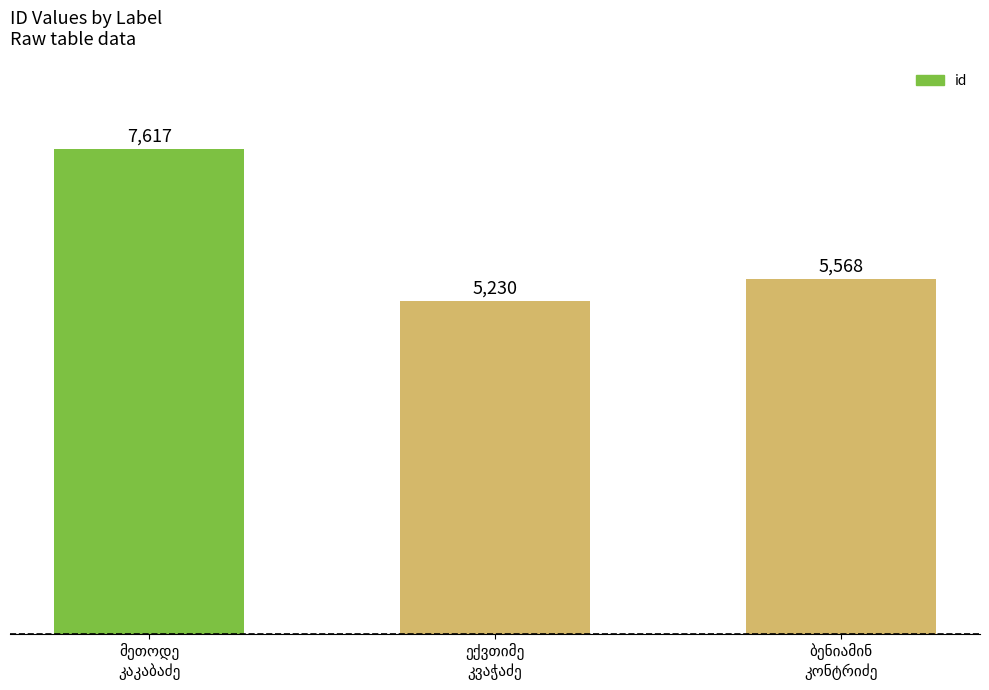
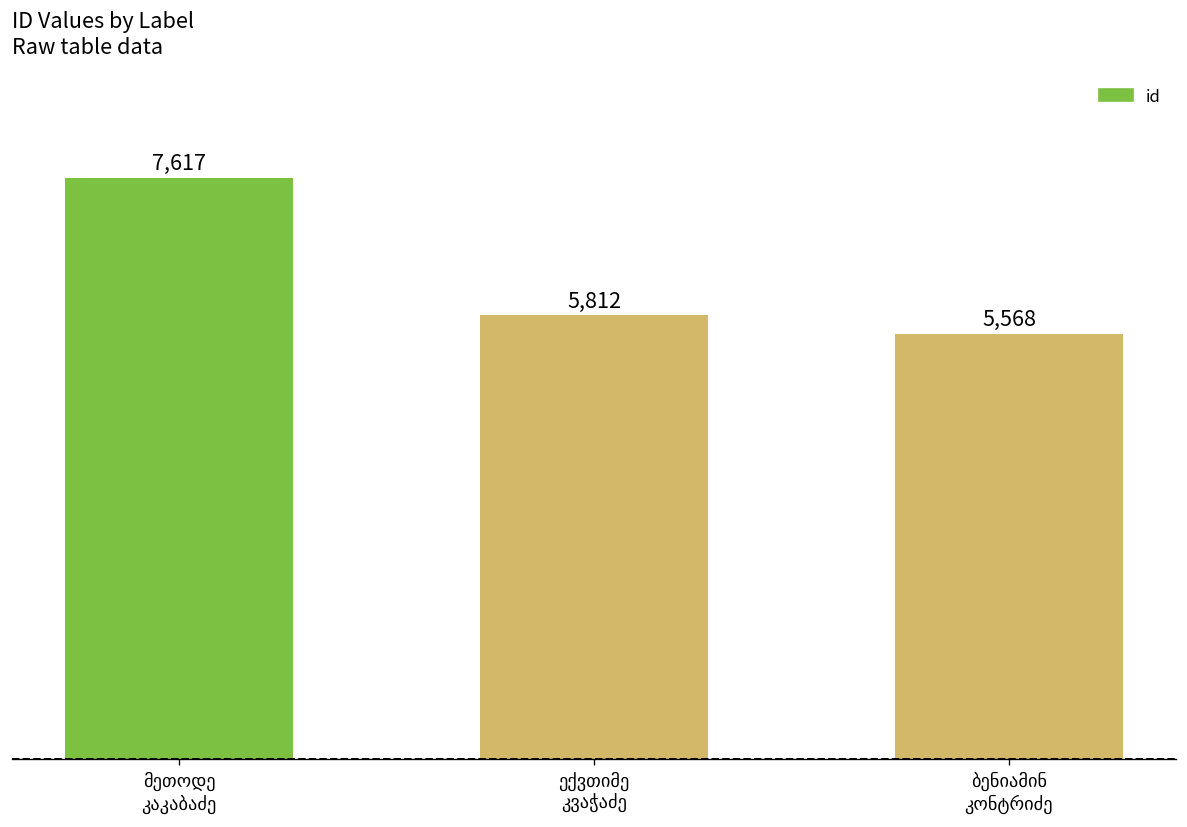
ექვთიმე კვაჭაძე: 5,230 -> 5,812
